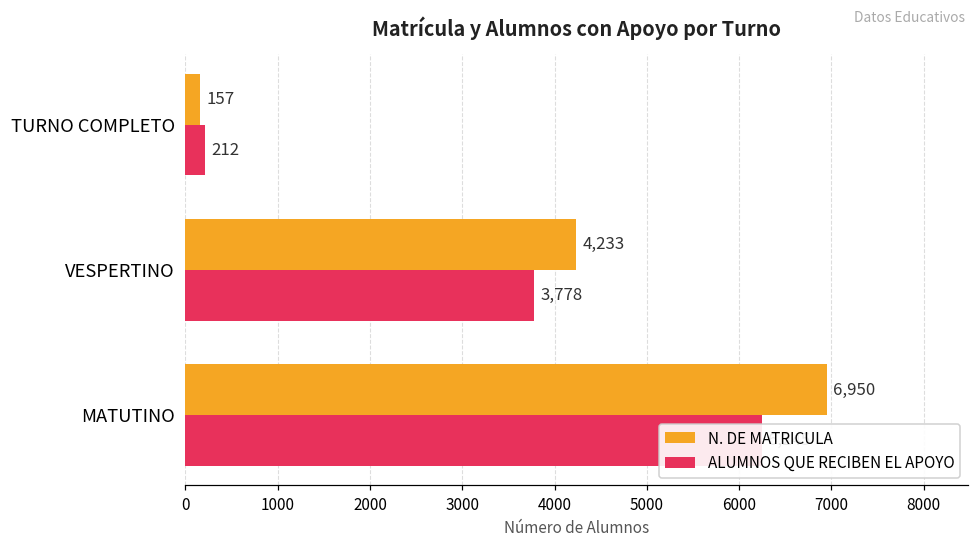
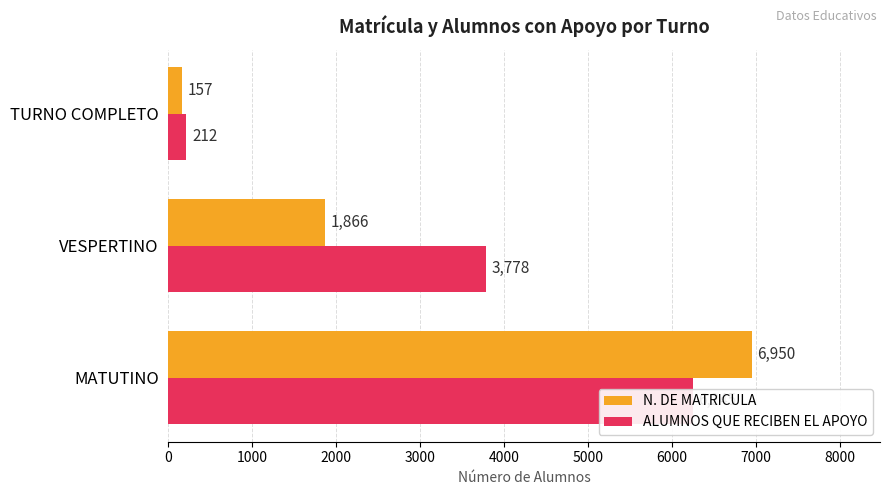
N. DE MATRICULA, VESPERTINO: 4,233 -> 1,866
